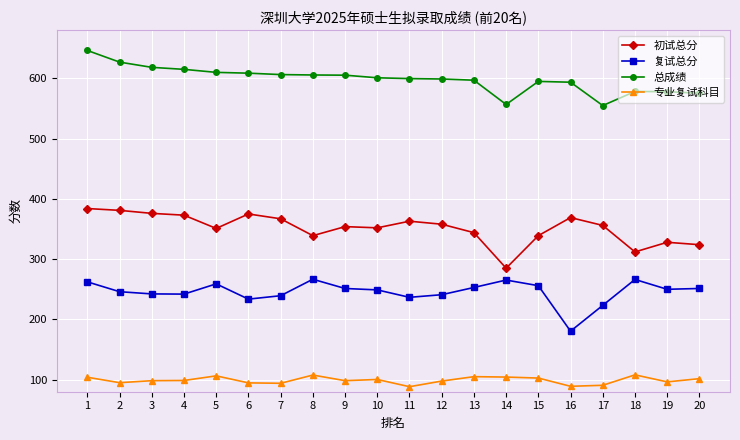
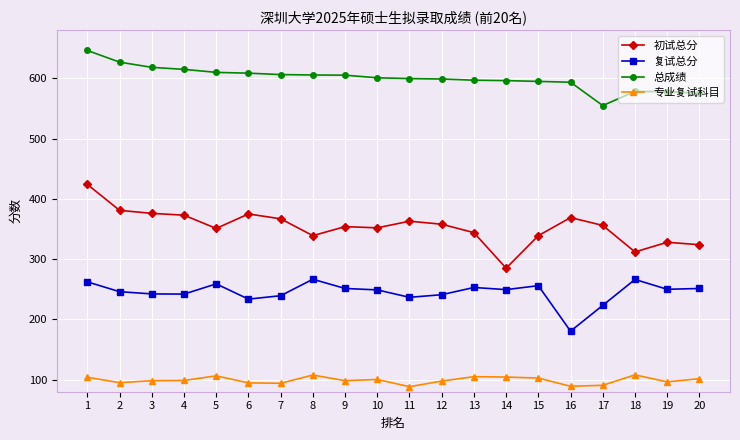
初试总分, 1: 380 -> 420
复试总分, 14: 270 -> 250
总成绩, 14: 560 -> 600
